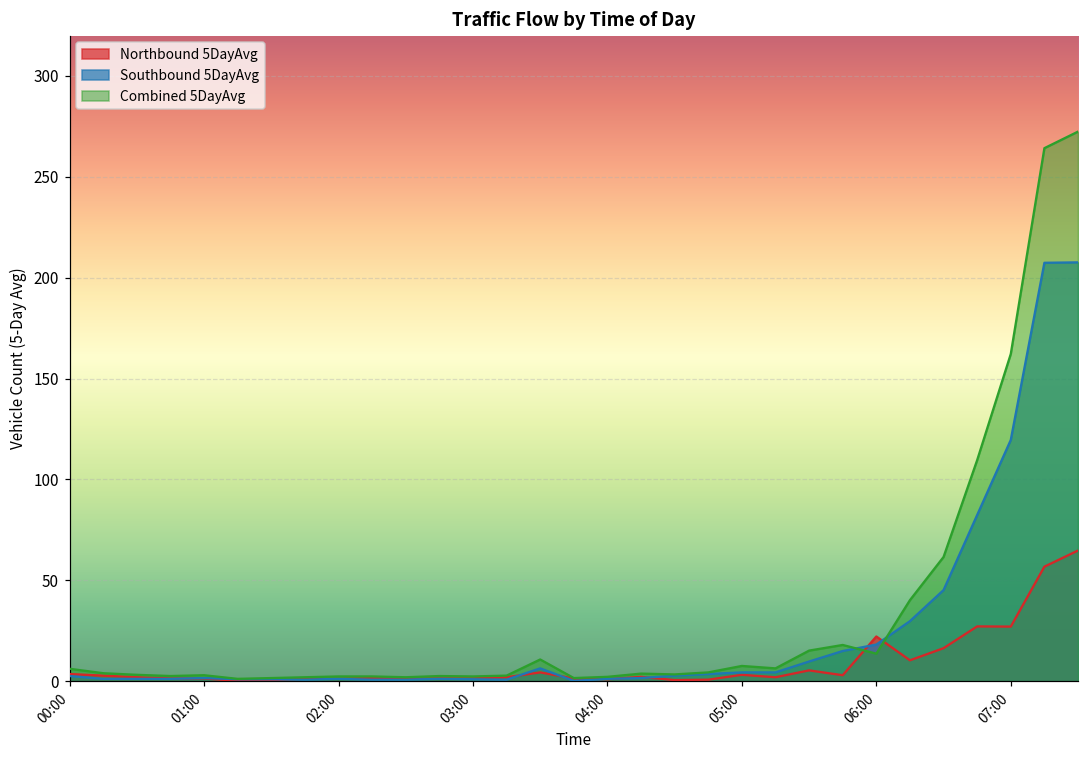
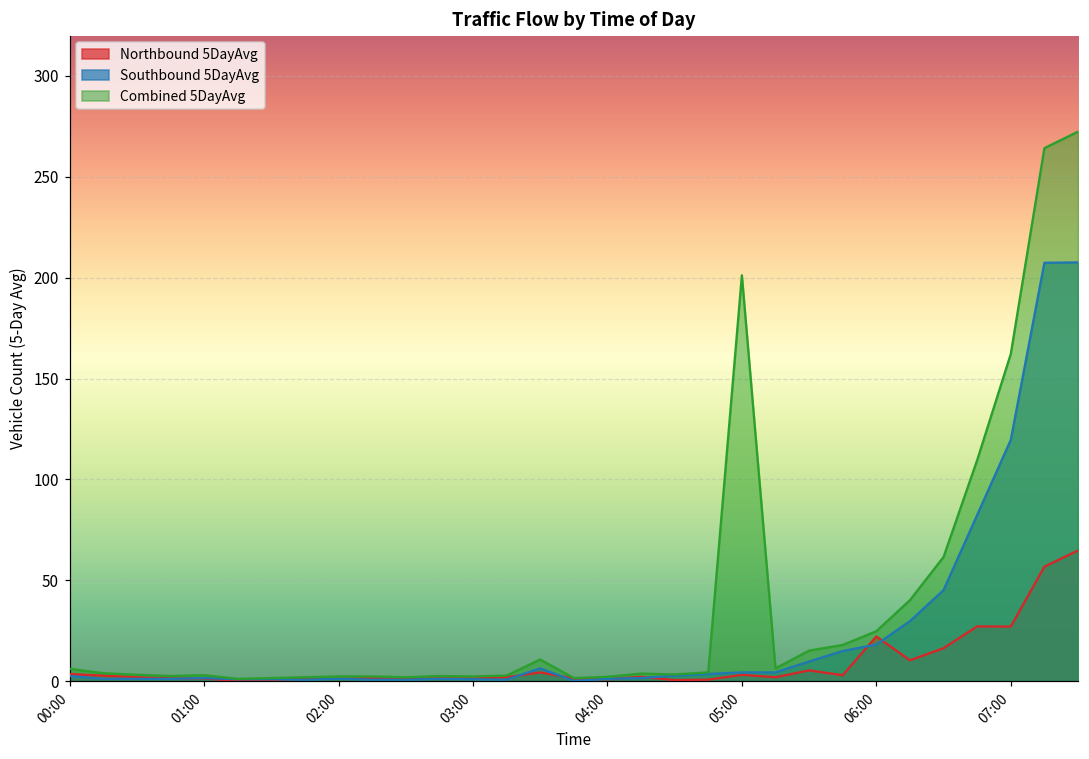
Combined 5DayAvg, 05:00: 8 -> 201
Combined 5DayAvg, 06:00: 14 -> 25
